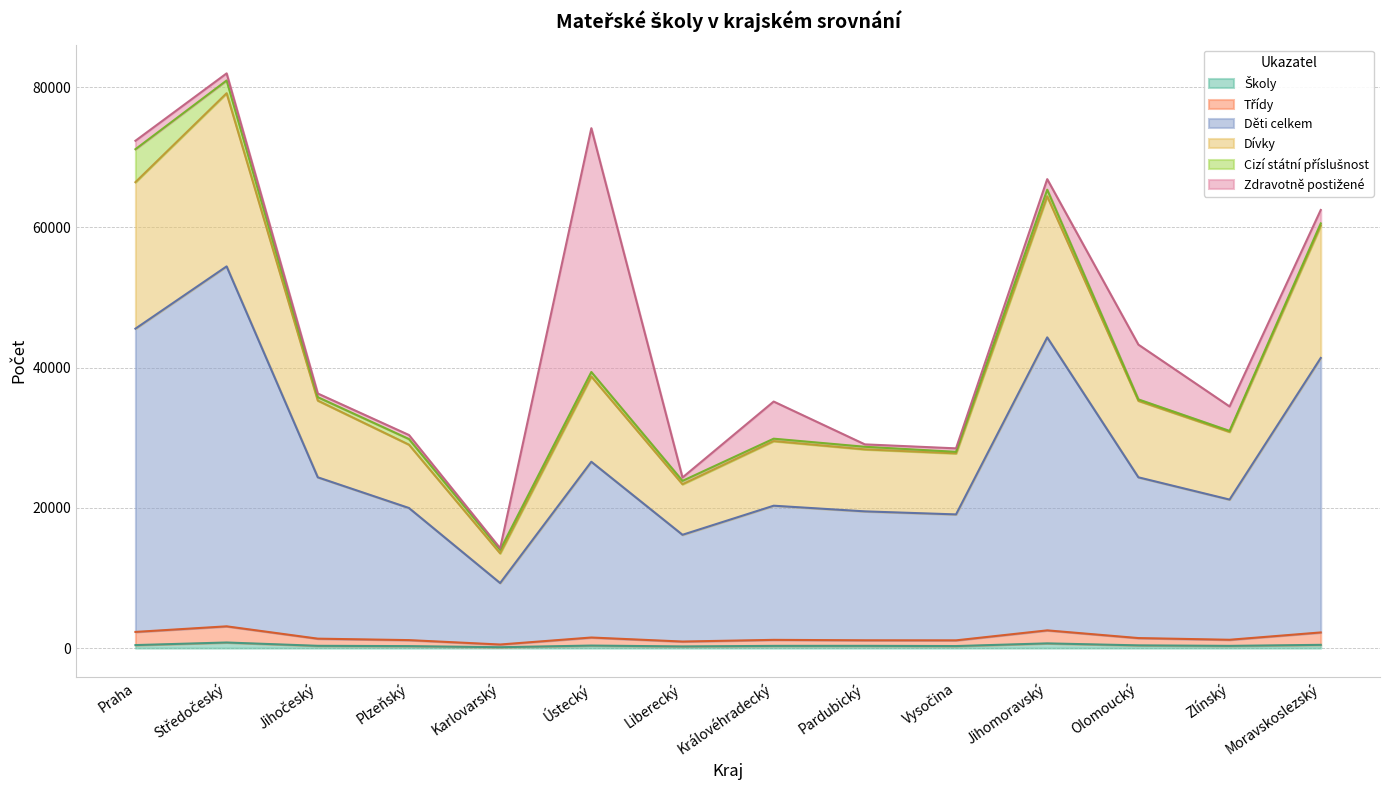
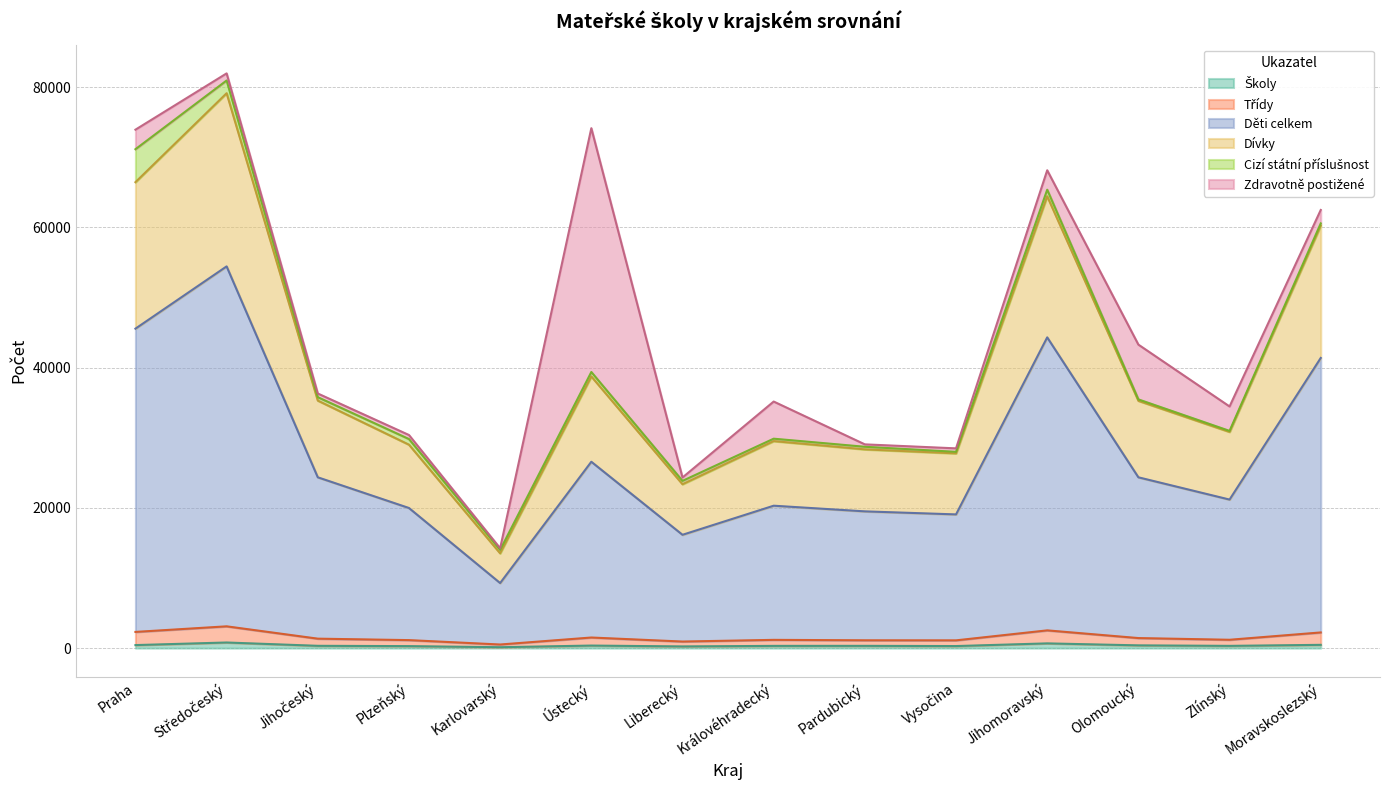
Zdravotně postižené, Praha: 1000 -> 3000
Zdravotně postižené, Jihomoravský: 2000 -> 3000
